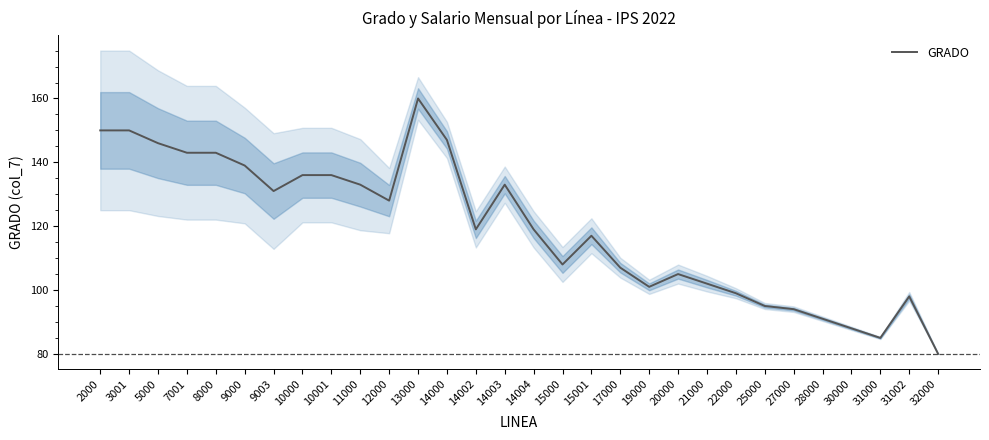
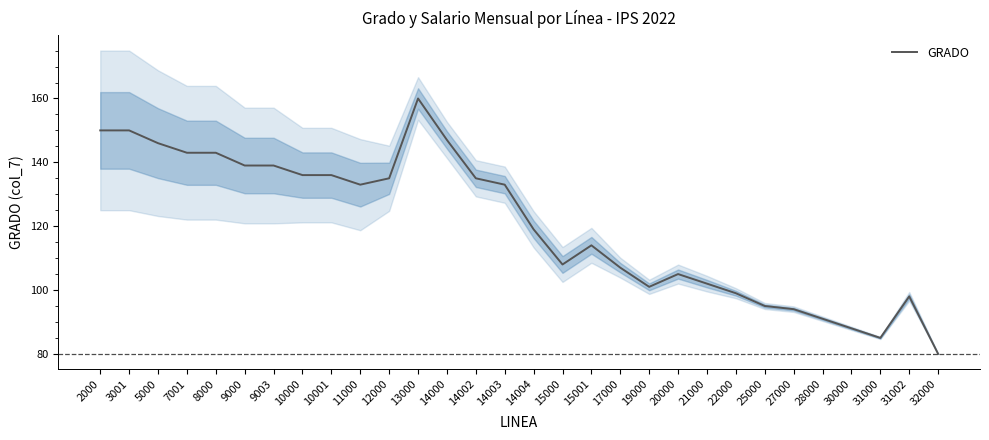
GRADO, 9003: 131 -> 139
GRADO, 12000: 128 -> 135
GRADO, 14002: 119 -> 135
GRADO, 15001: 117 -> 114
